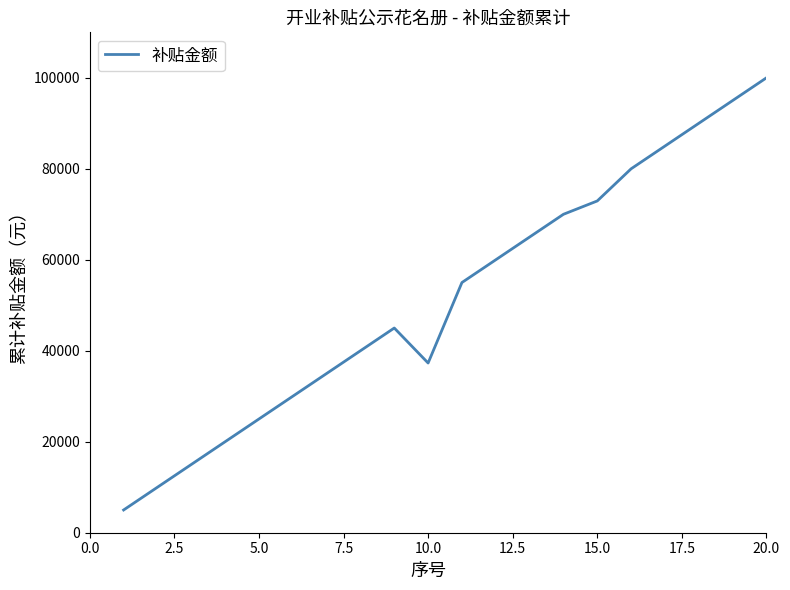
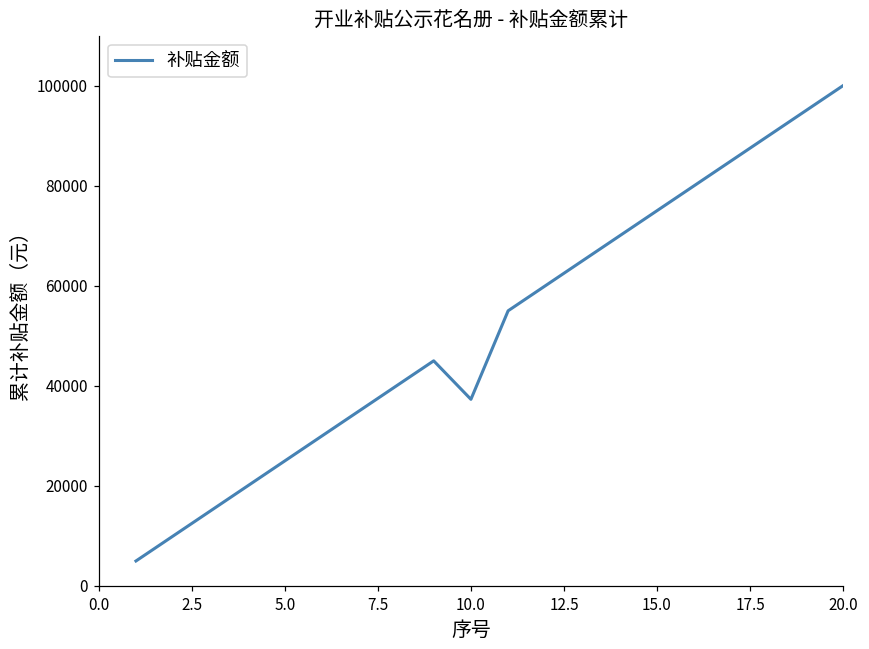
15.0: 73000 -> 75000
